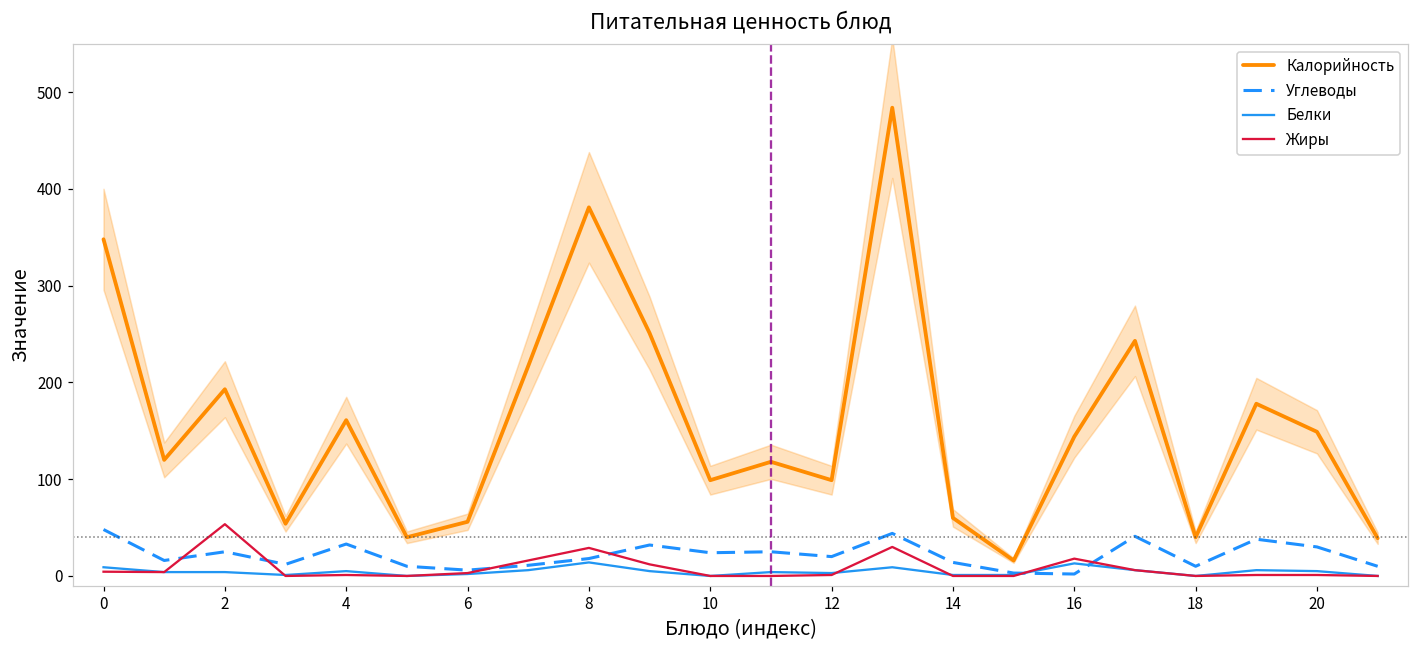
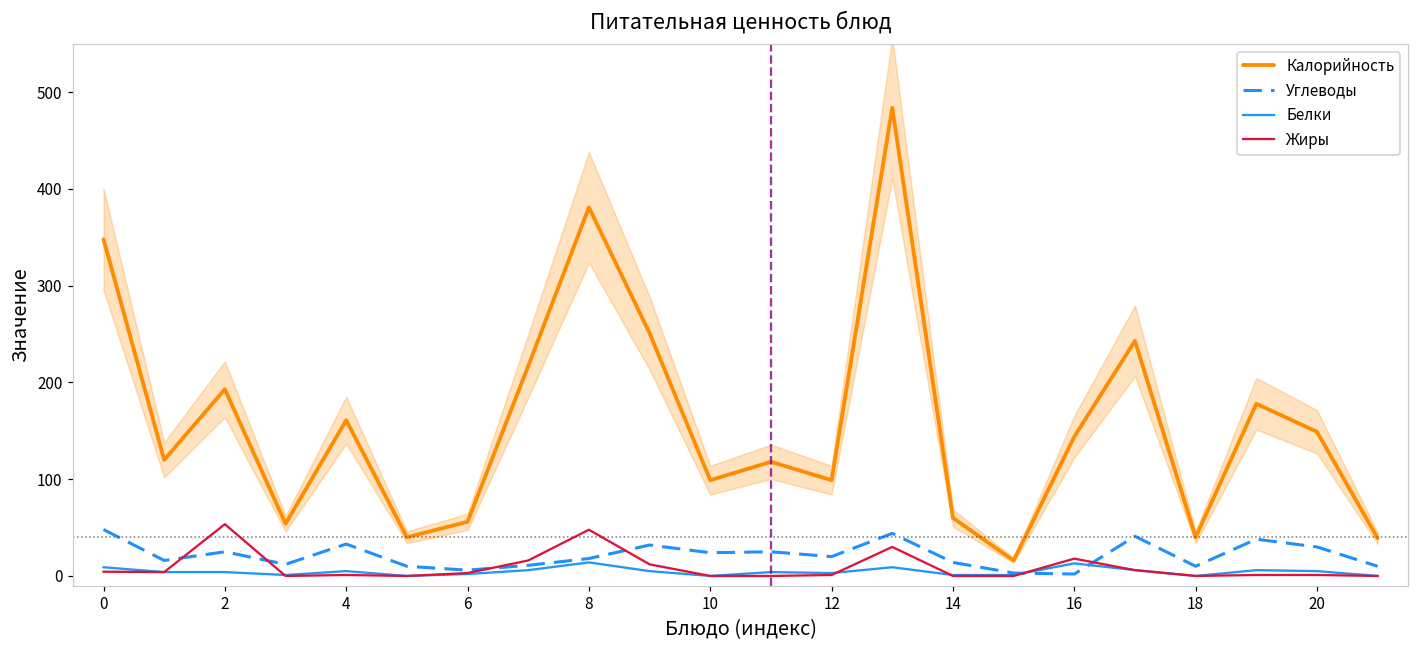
Жиры, 8: 30 -> 50
